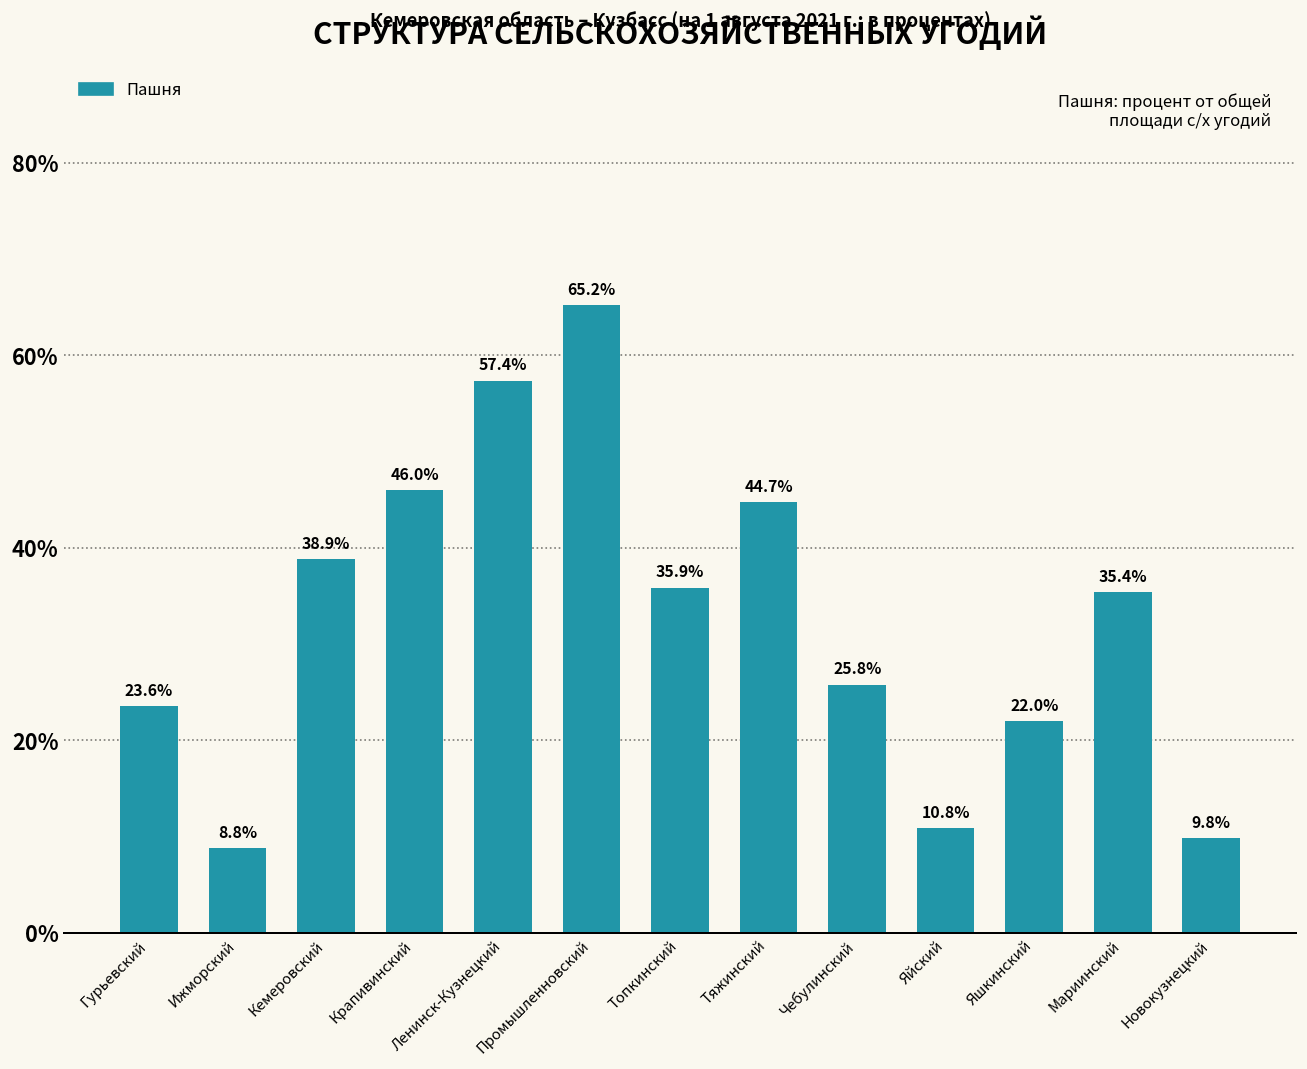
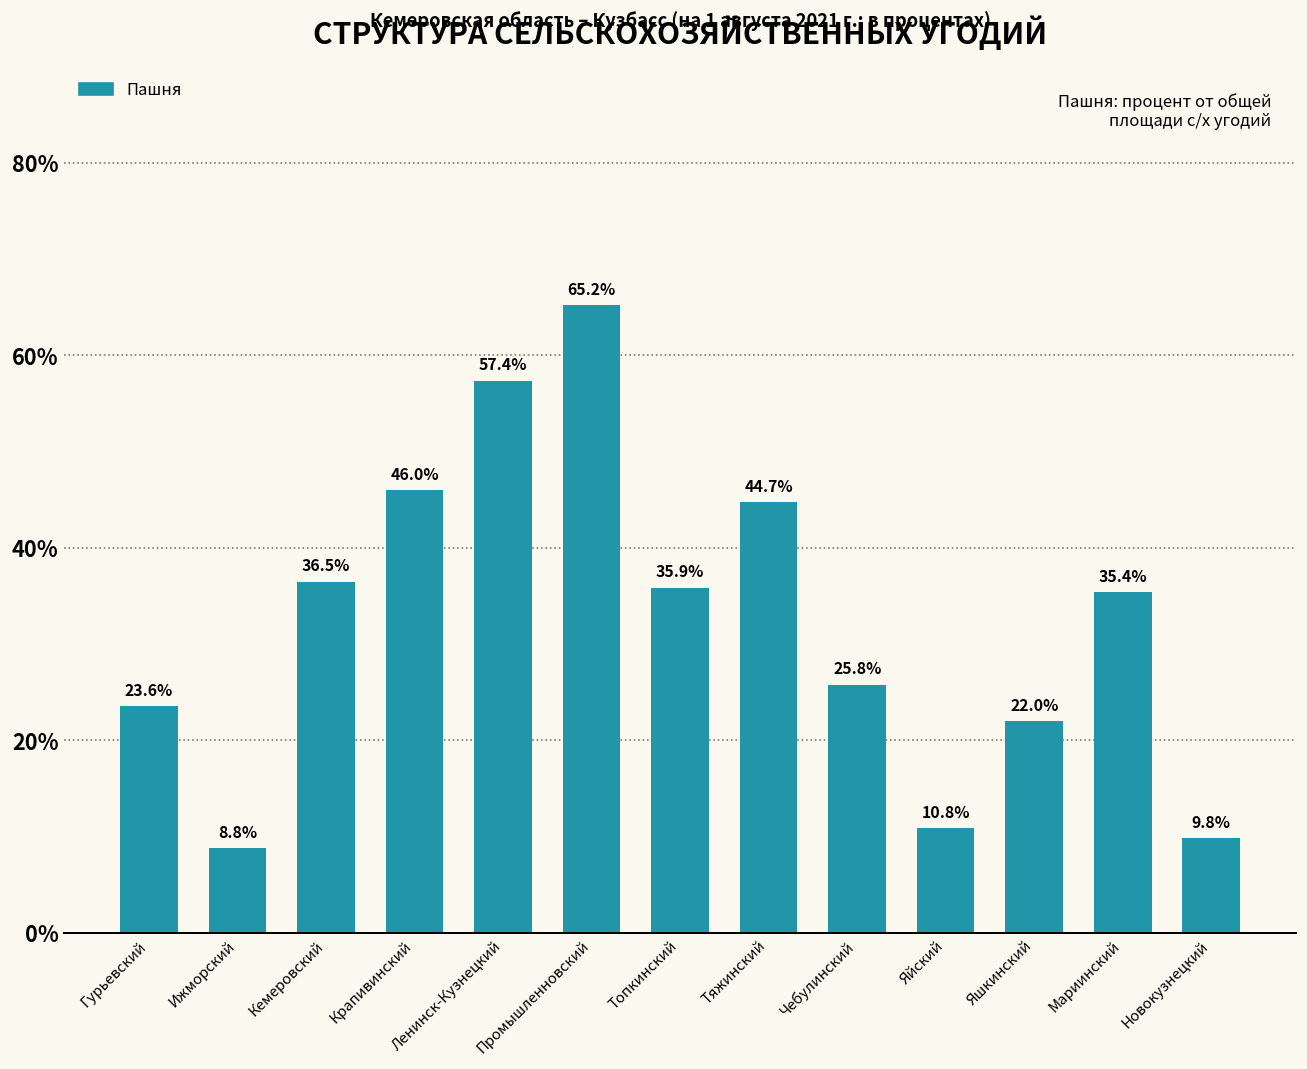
Кемеровский: 38.9% -> 36.5%
